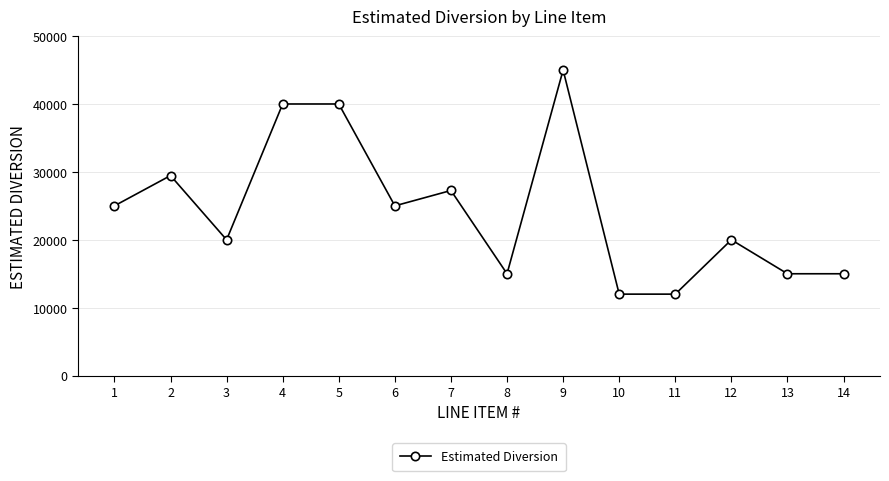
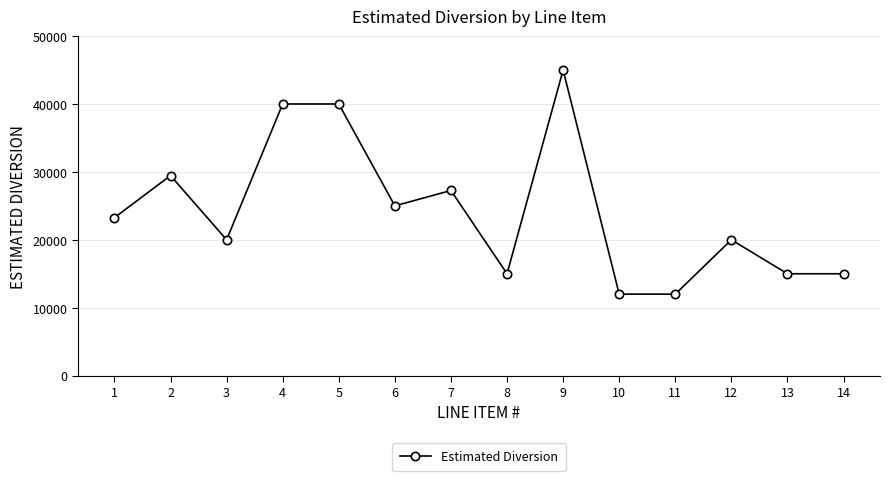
1: 25000 -> 23000
